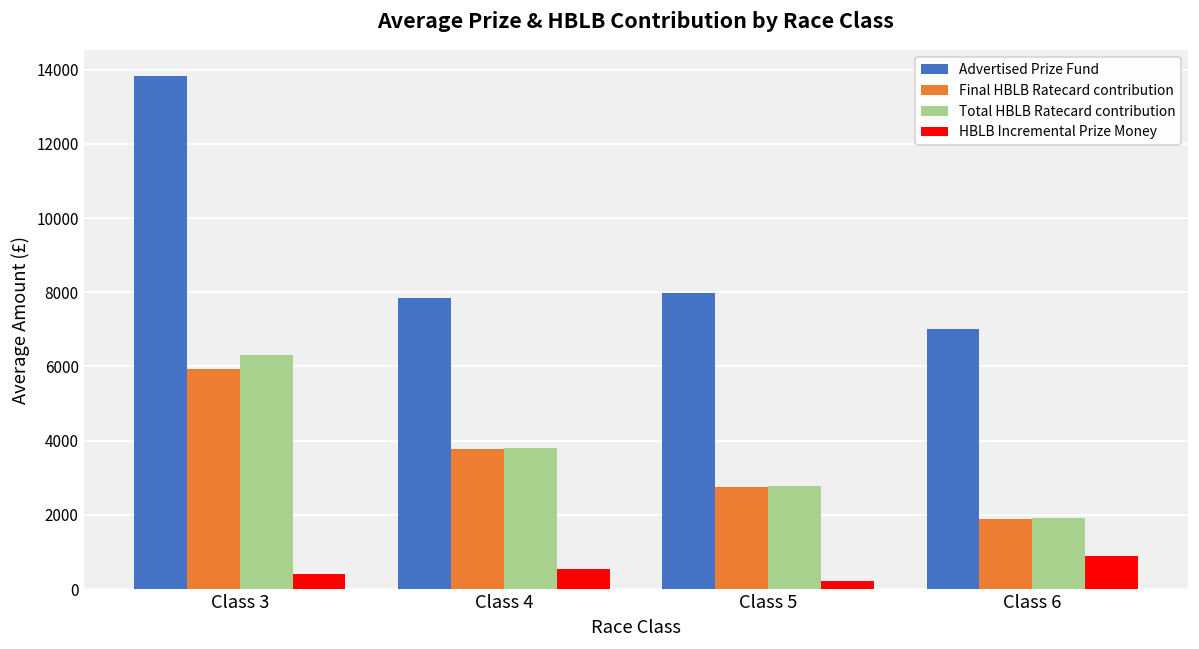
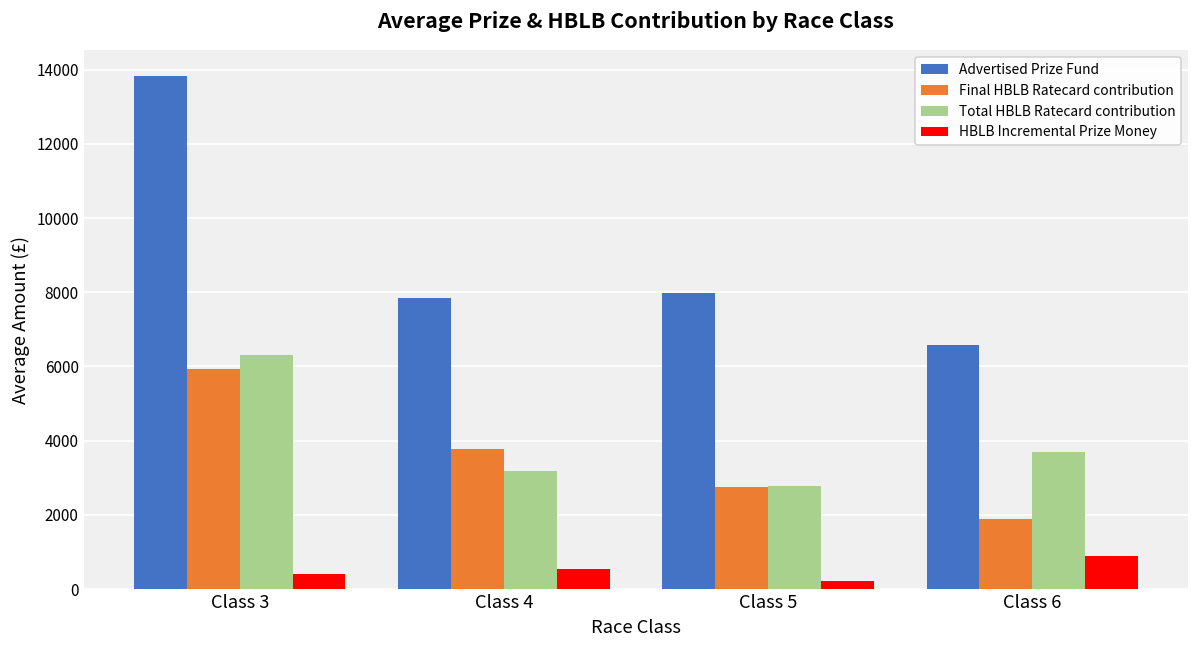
Total HBLB Ratecard contribution, Class 4: 3800 -> 3200
Advertised Prize Fund, Class 6: 7000 -> 6600
Total HBLB Ratecard contribution, Class 6: 1900 -> 3700
